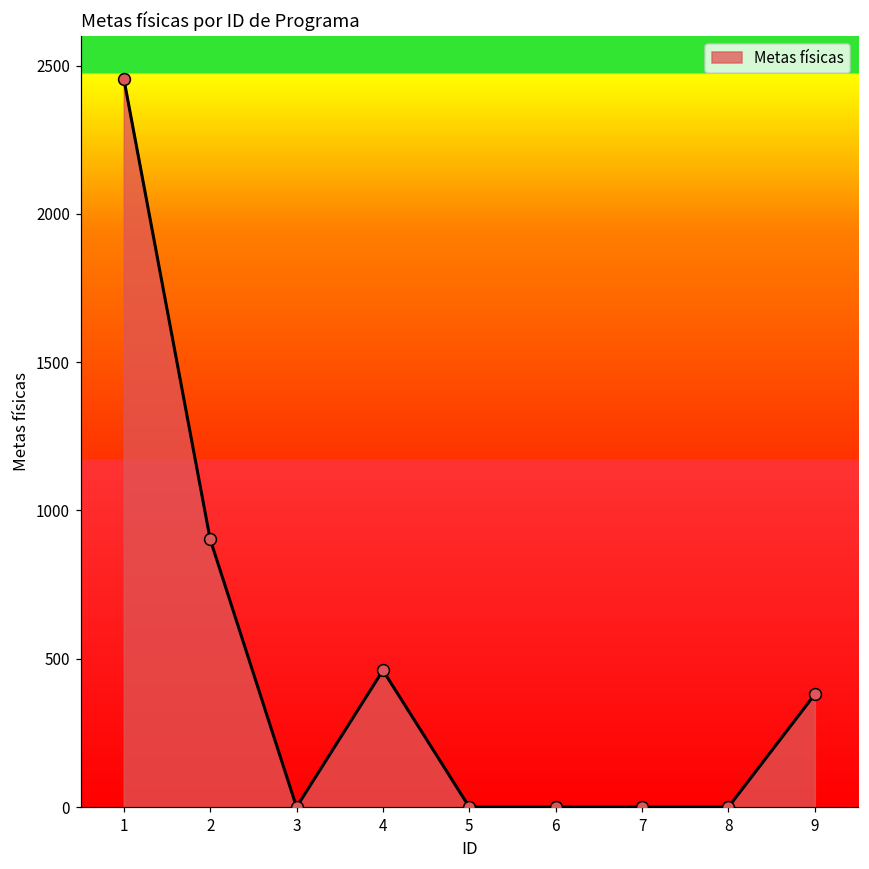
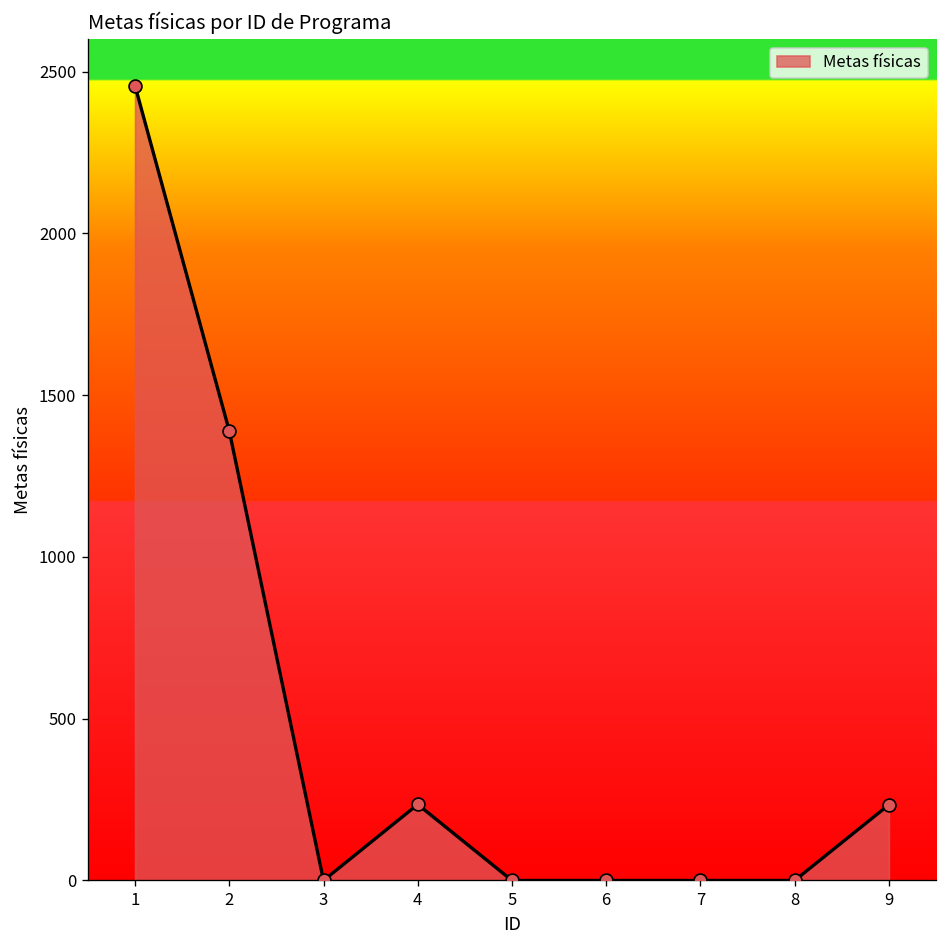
2: 900 -> 1390
4: 460 -> 240
9: 380 -> 230
